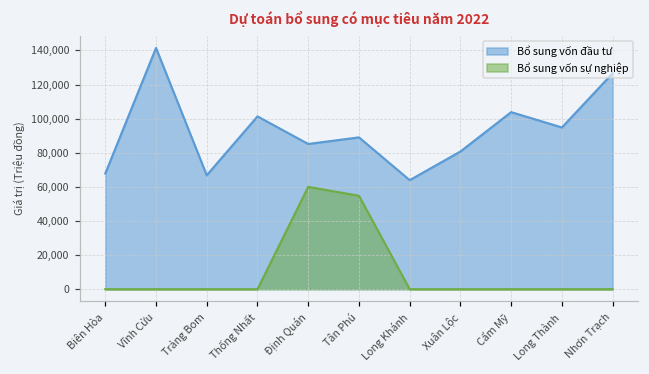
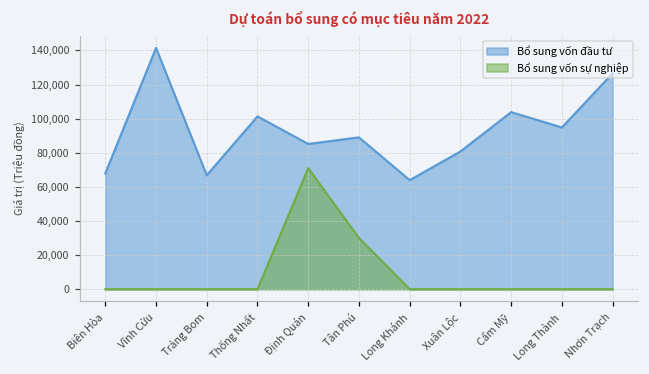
Bổ sung vốn sự nghiệp, Định Quán: 60,000 -> 71,000
Bổ sung vốn sự nghiệp, Tân Phú: 55,000 -> 30,000
